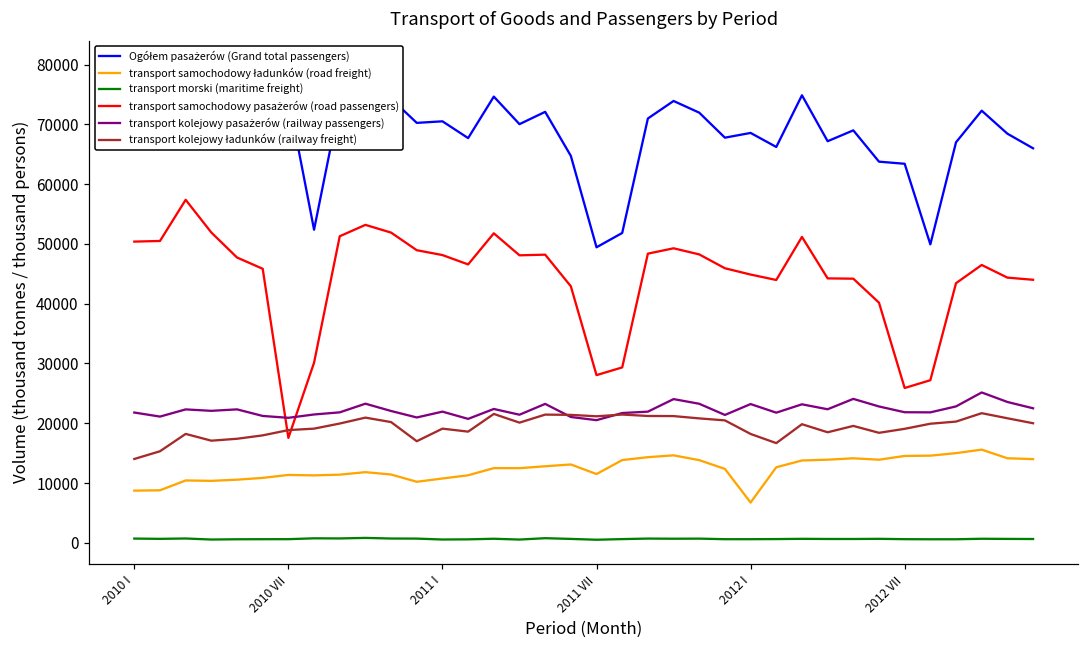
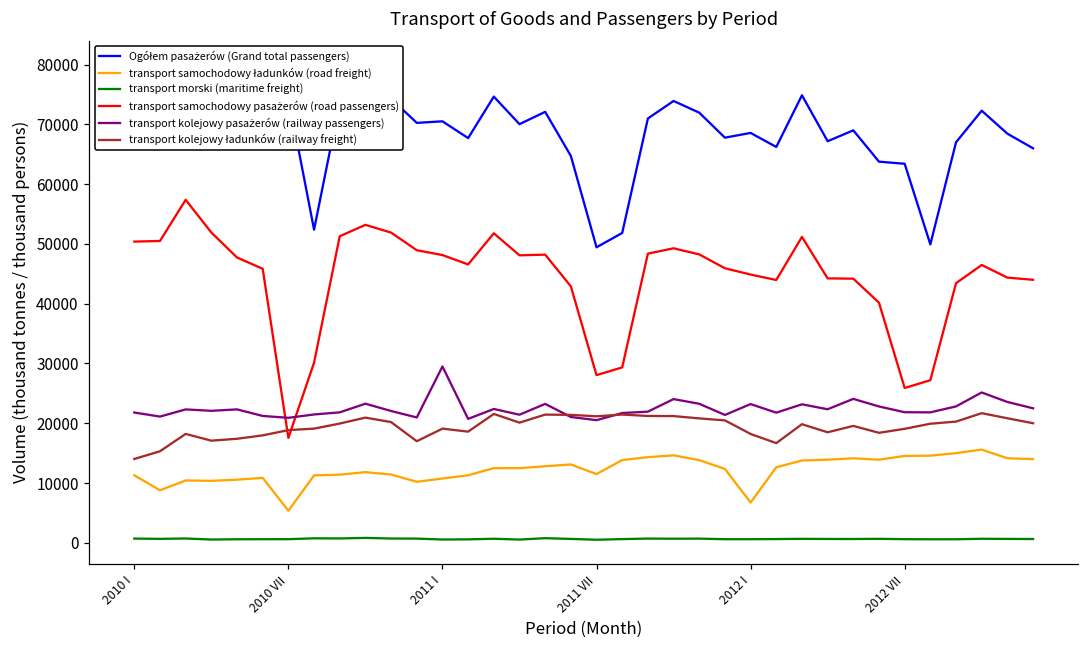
transport samochodowy ładunków (road freight), 2010 I: 9000 -> 11000
transport samochodowy ładunków (road freight), 2010 VII: 11000 -> 5000
transport kolejowy pasażerów (railway passengers), 2011 I: 22000 -> 29000
